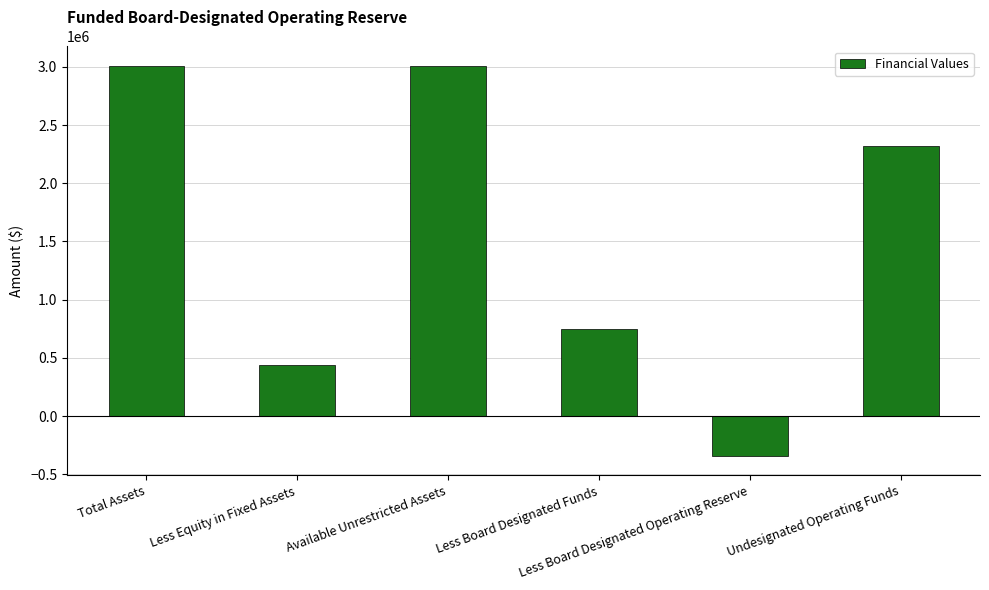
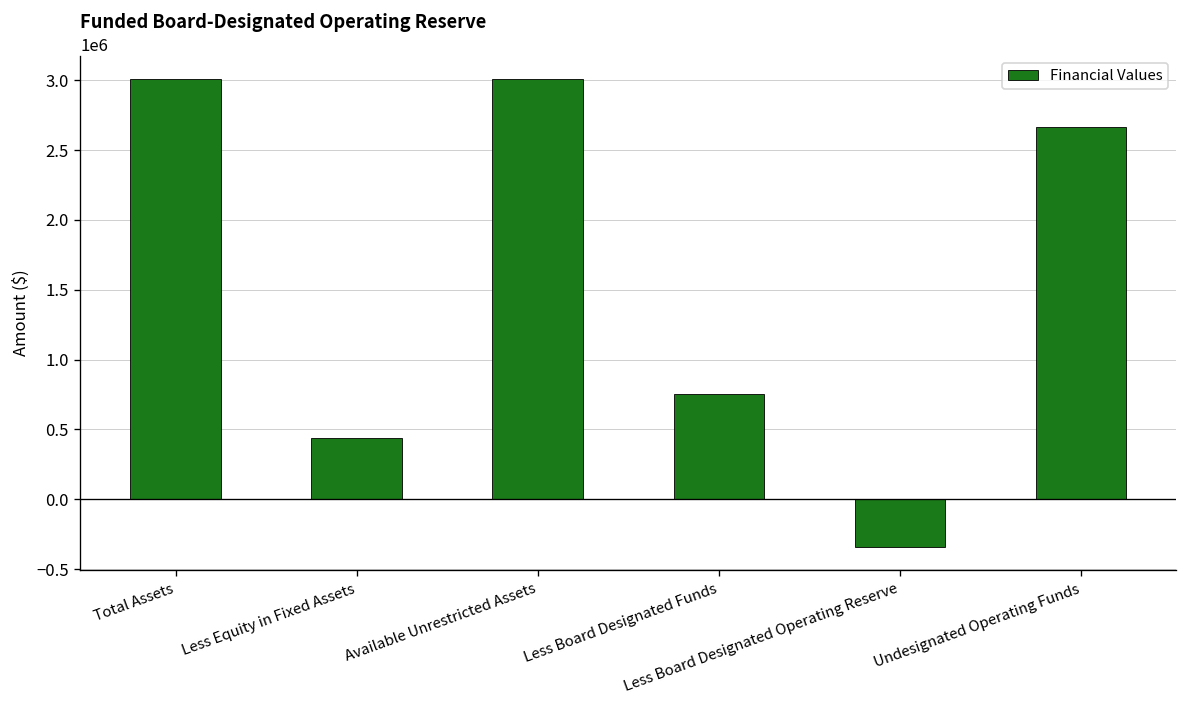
Undesignated Operating Funds: 2320000 -> 2670000
